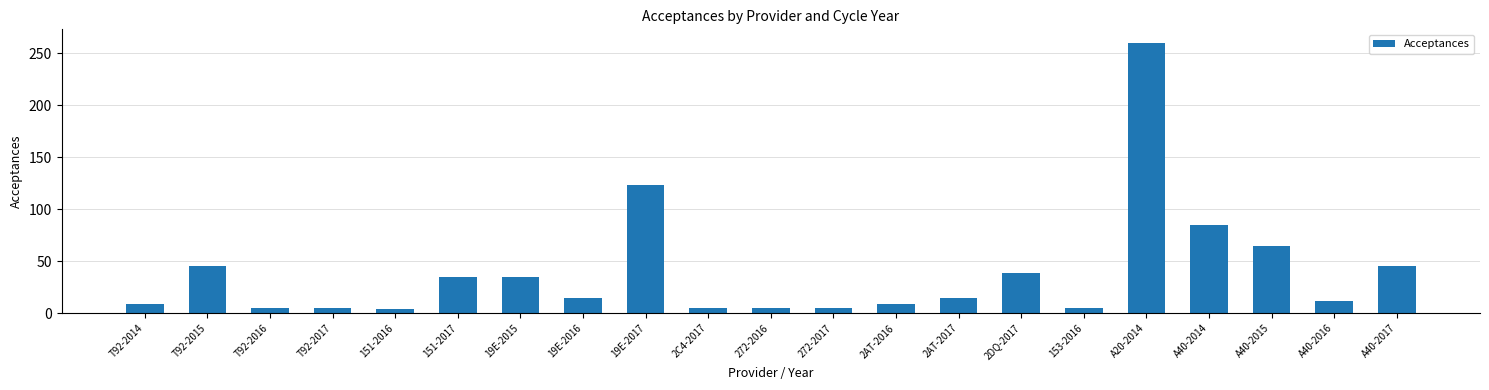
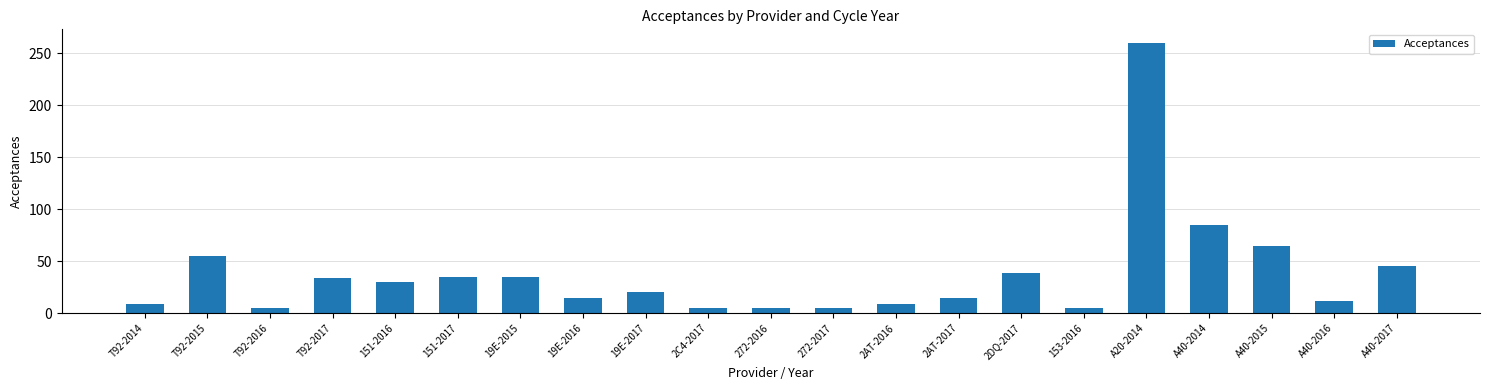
T92-2015: 45 -> 55
T92-2017: 5 -> 34
151-2016: 4 -> 30
19E-2017: 123 -> 20
